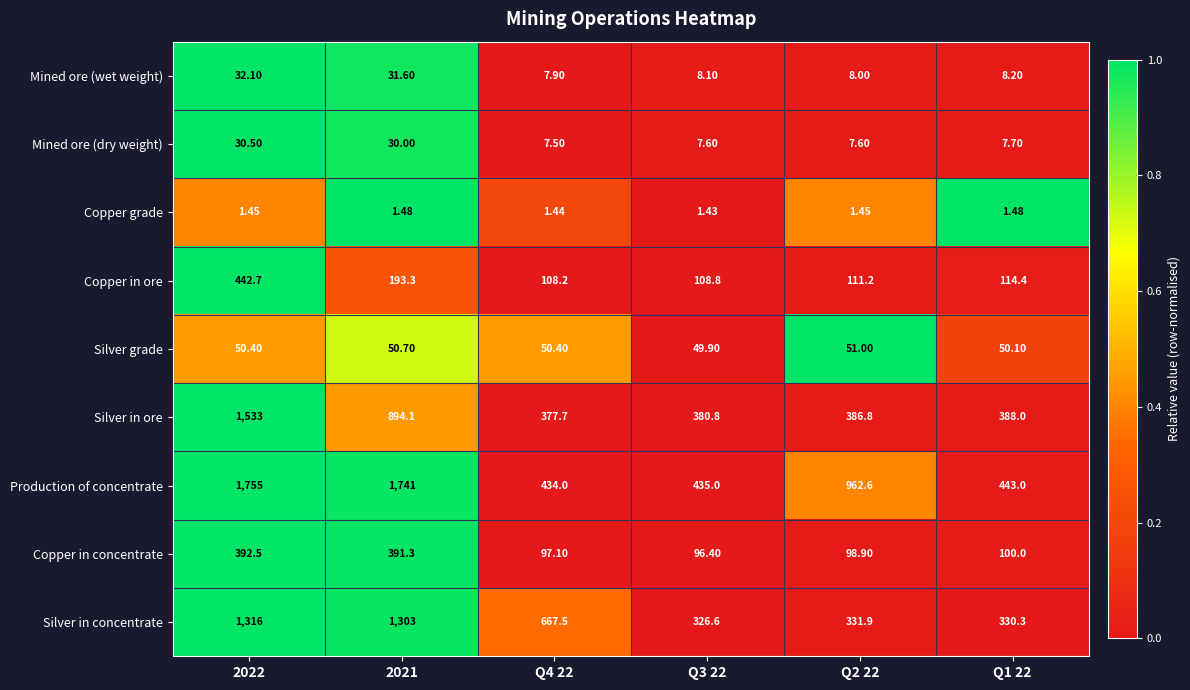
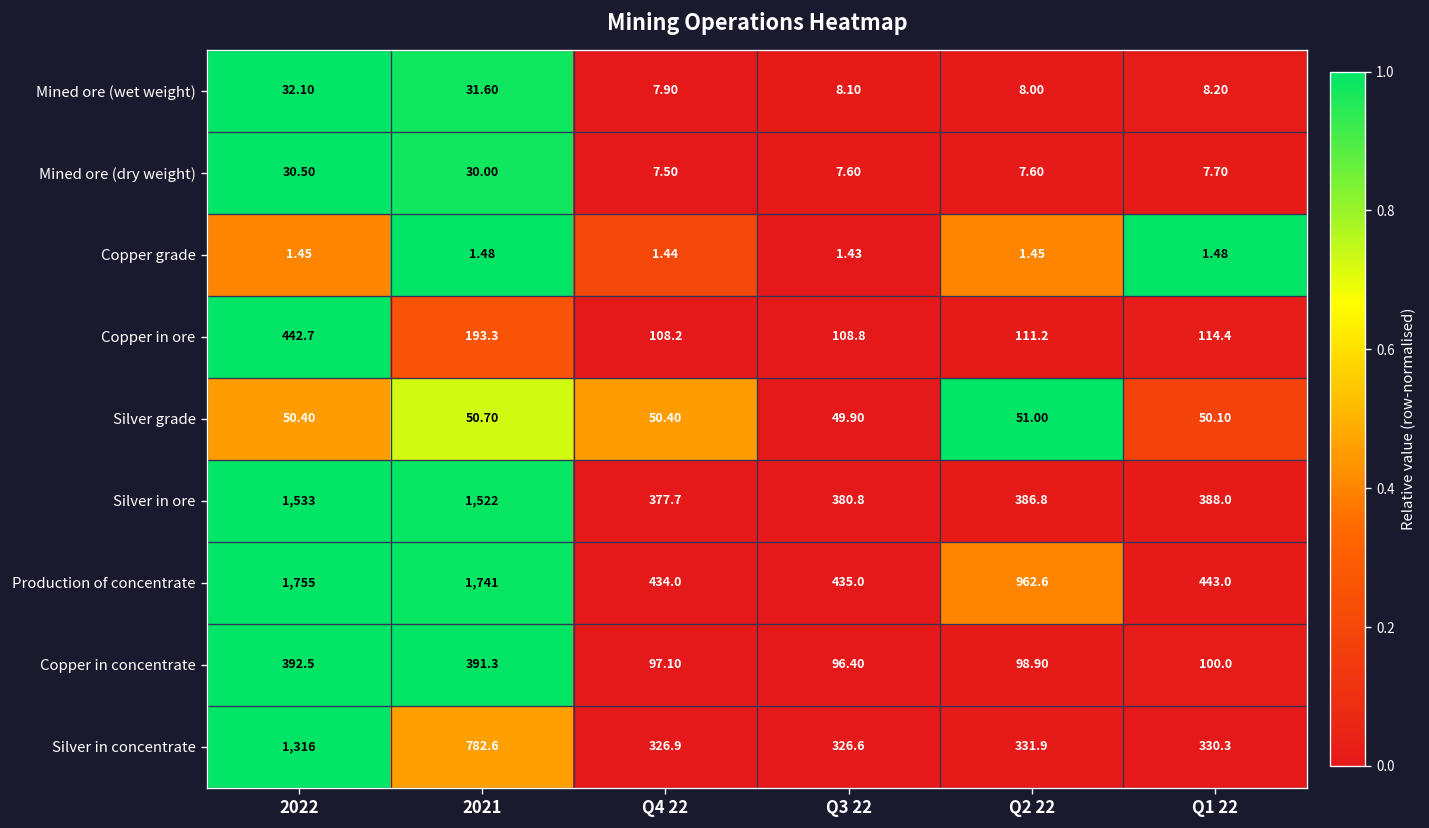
Silver in ore, 2021: 894.1 -> 1,522
Silver in concentrate, 2021: 1,303 -> 782.6
Silver in concentrate, Q4 22: 667.5 -> 326.9
